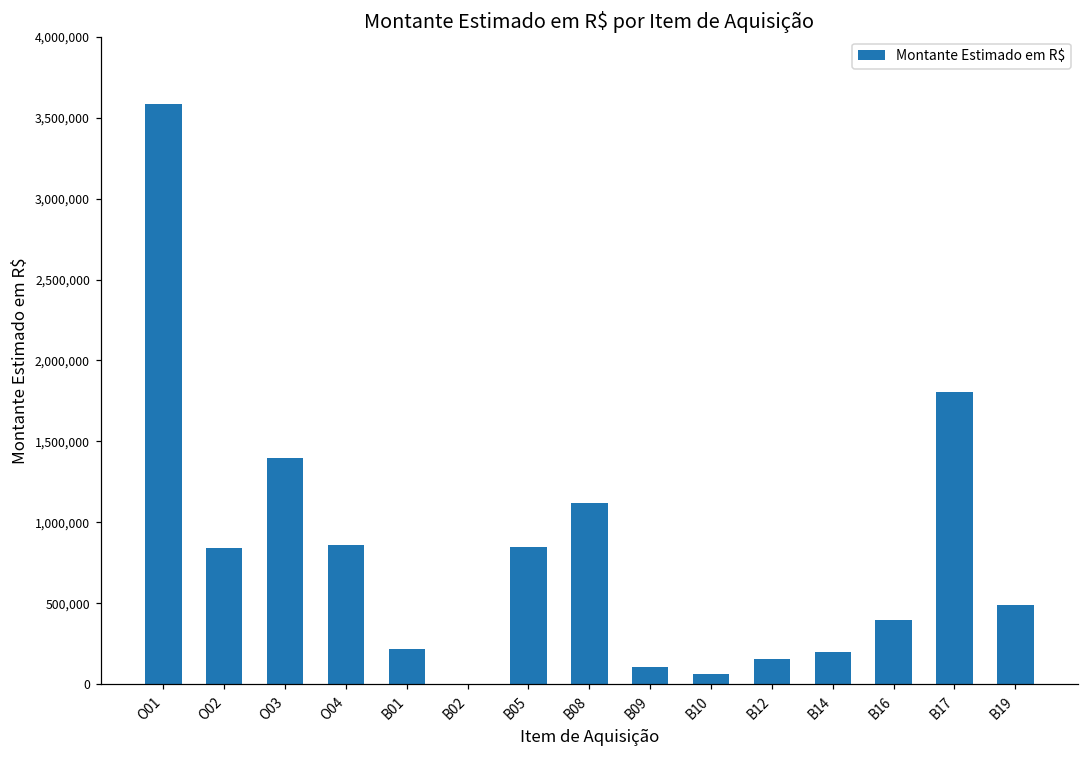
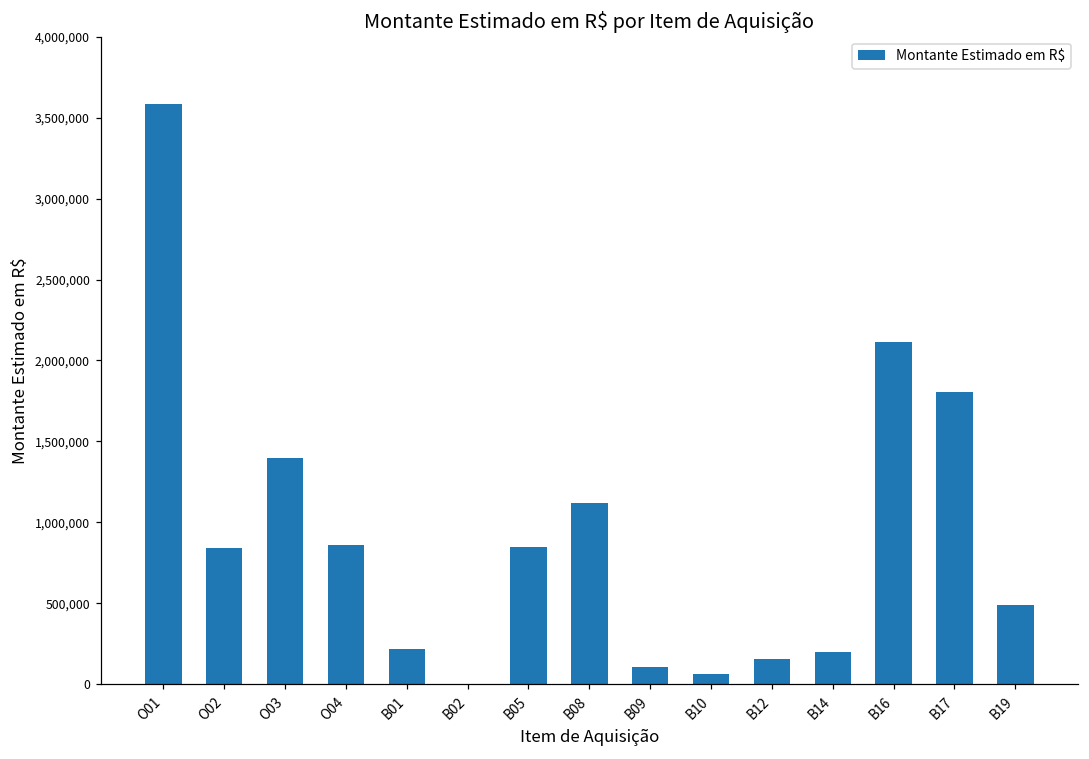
B16: 400,000 -> 2,110,000
